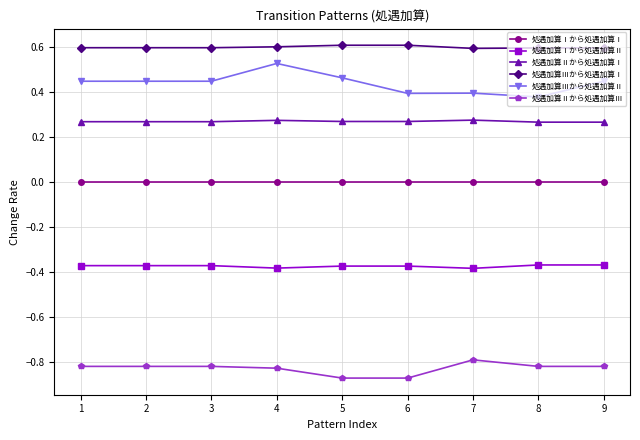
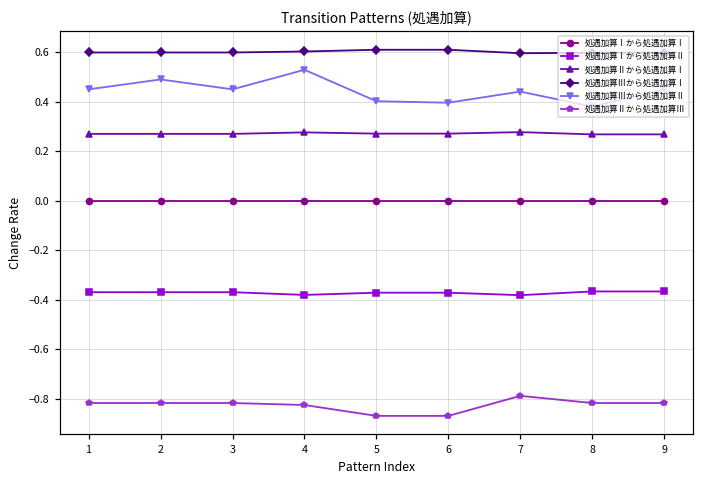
処遇加算Ⅲから処遇加算Ⅱ, 2: 0.45 -> 0.49
処遇加算Ⅲから処遇加算Ⅱ, 5: 0.47 -> 0.40
処遇加算Ⅲから処遇加算Ⅱ, 7: 0.40 -> 0.44
